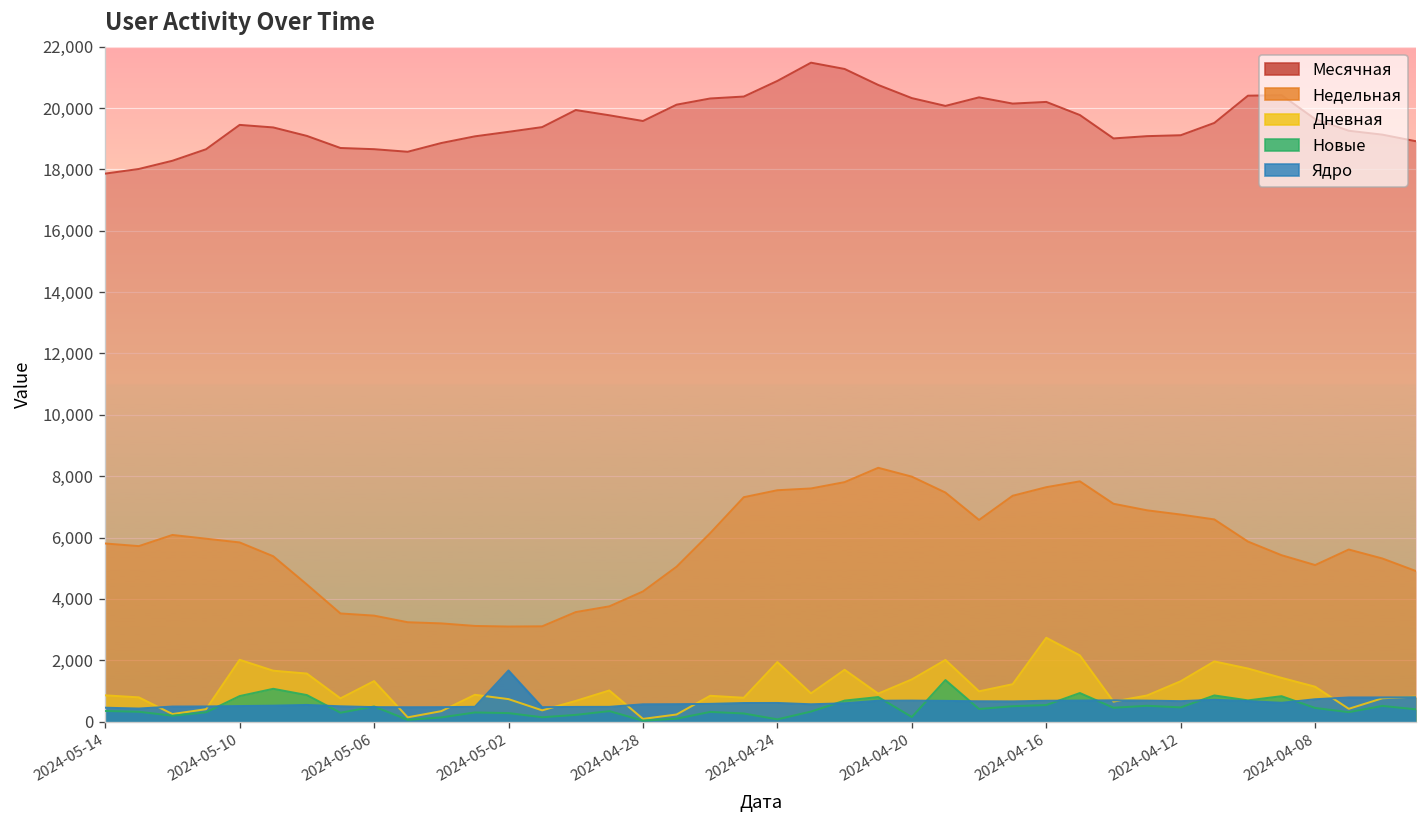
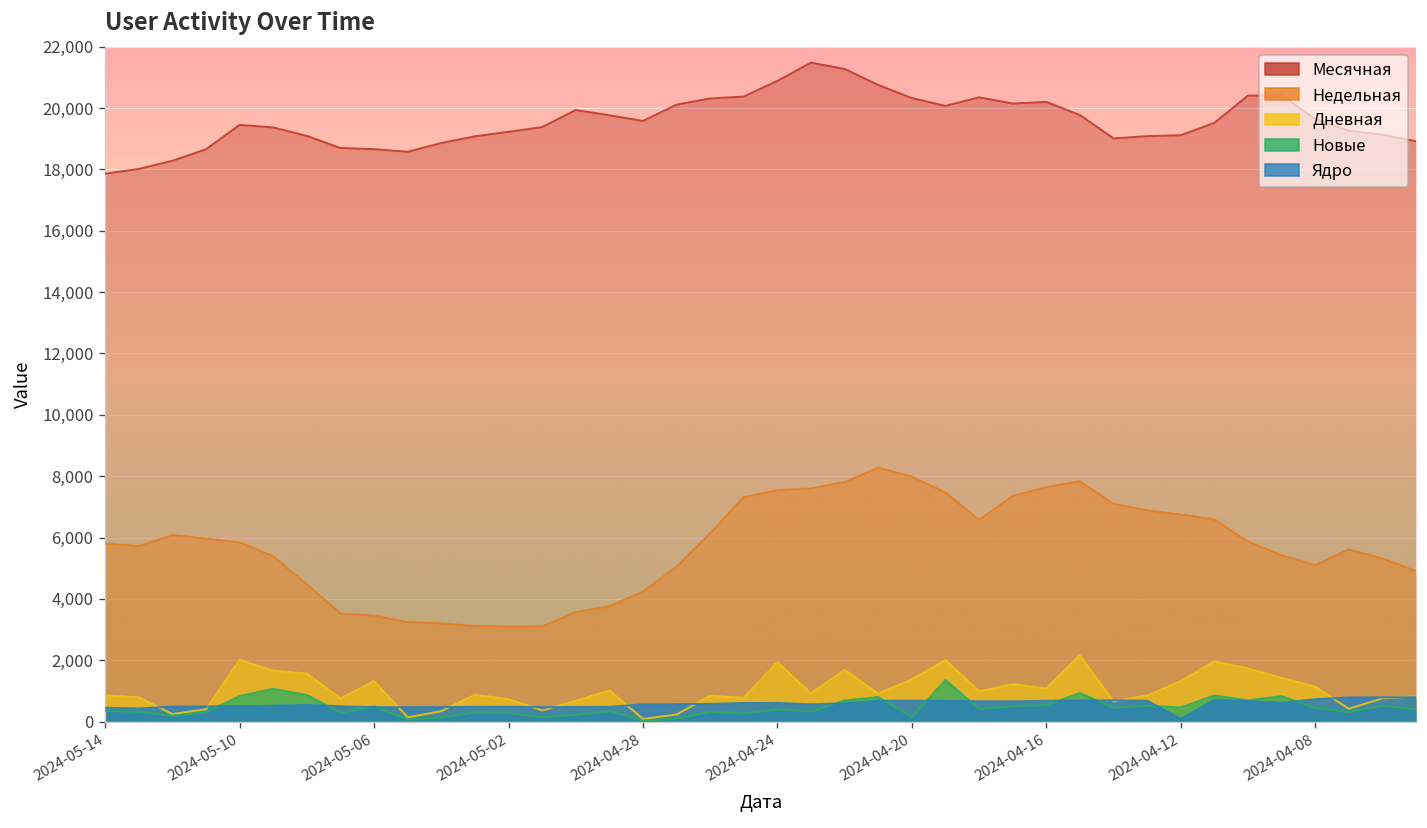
Ядро, 2024-05-02: 1,700 -> 500
Новые, 2024-04-24: 100 -> 400
Дневная, 2024-04-16: 2,700 -> 1,100
Ядро, 2024-04-12: 700 -> 100
